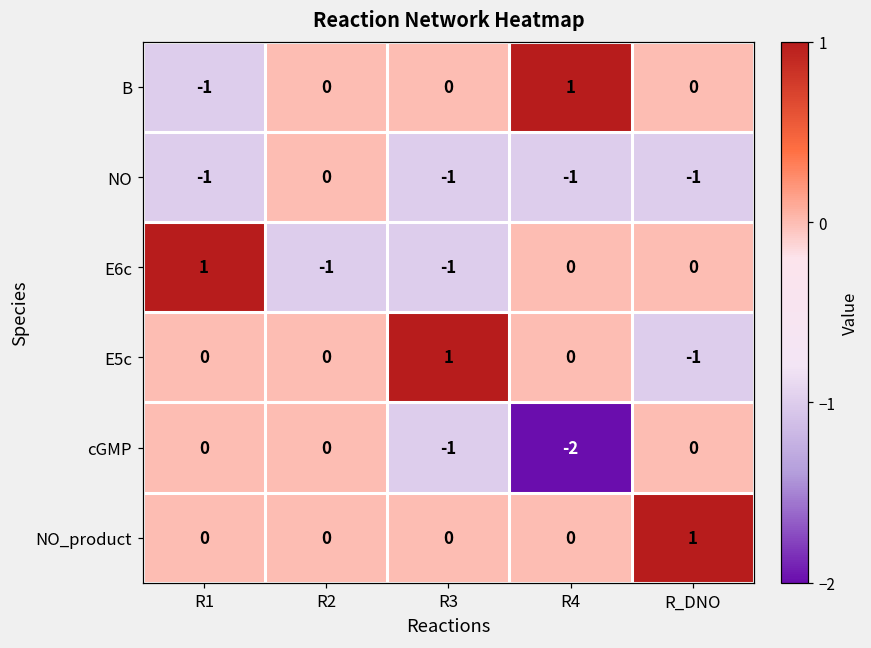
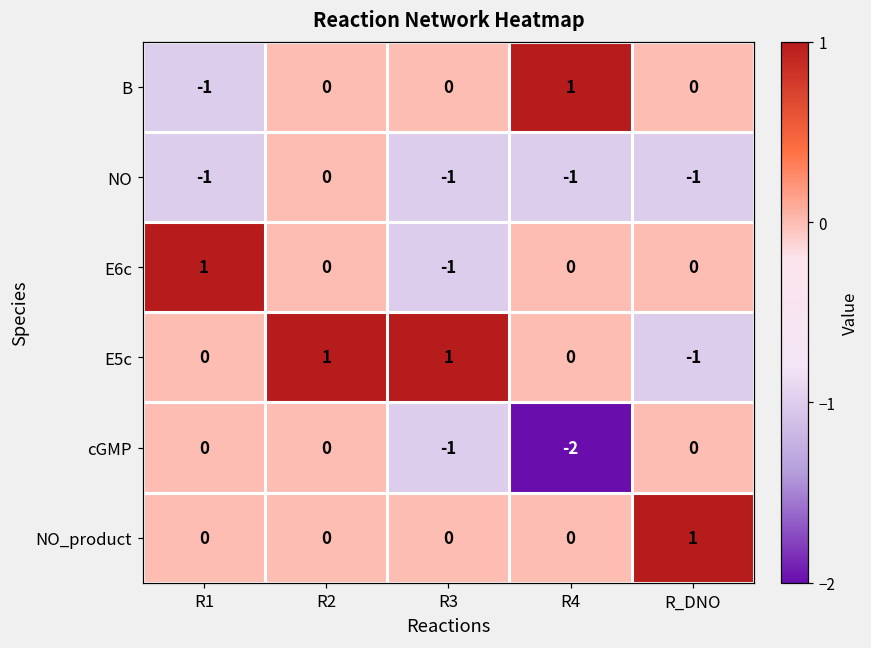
E6c, R2: -1 -> 0
E5c, R2: 0 -> 1
